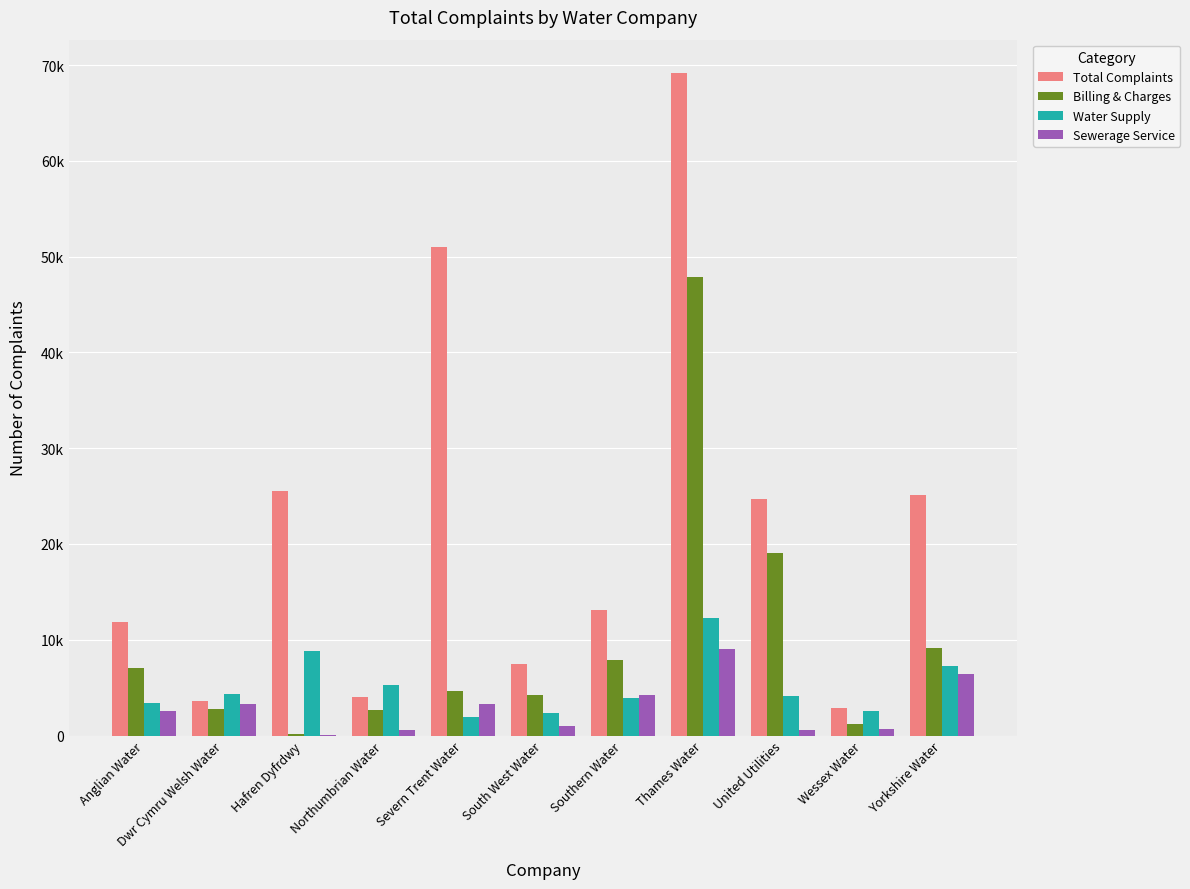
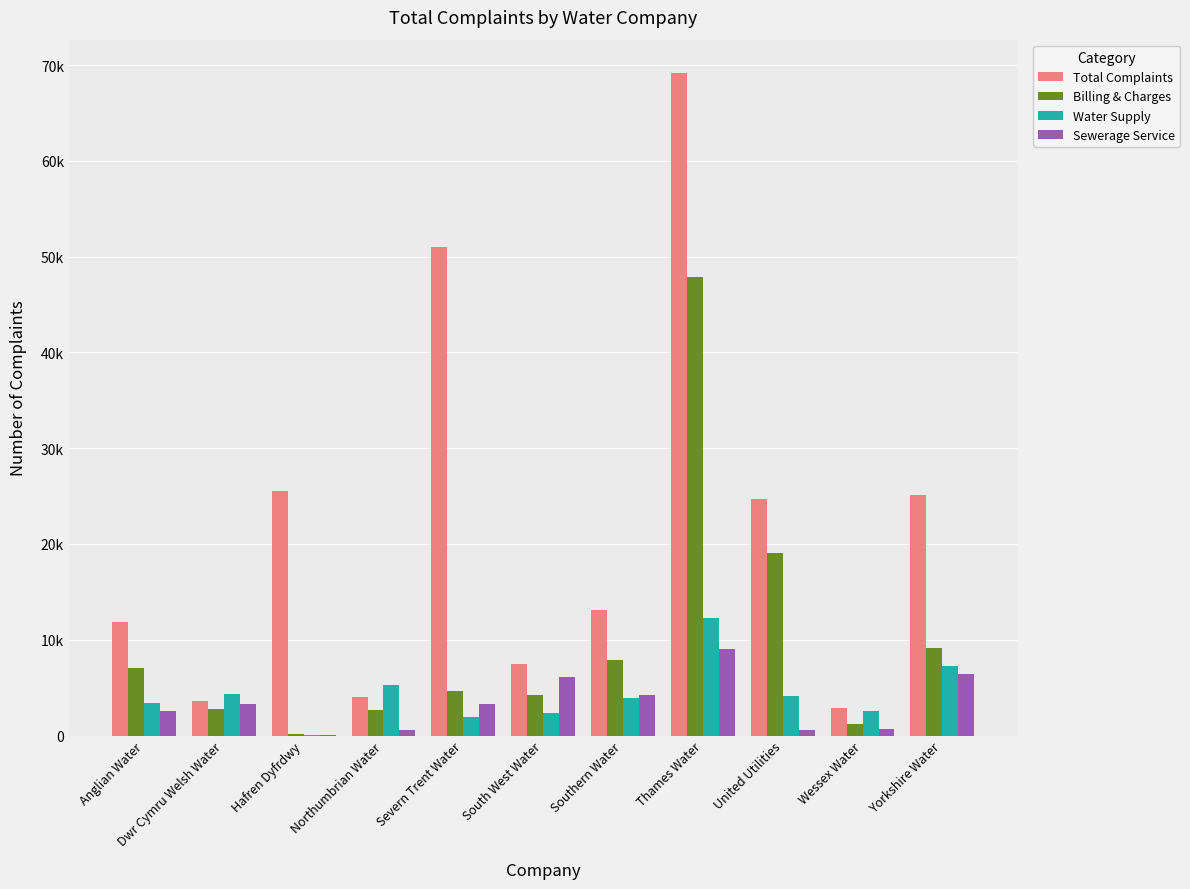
Water Supply, Hafren Dyfrdwy: 9000 -> 0
Sewerage Service, South West Water: 1000 -> 6000
